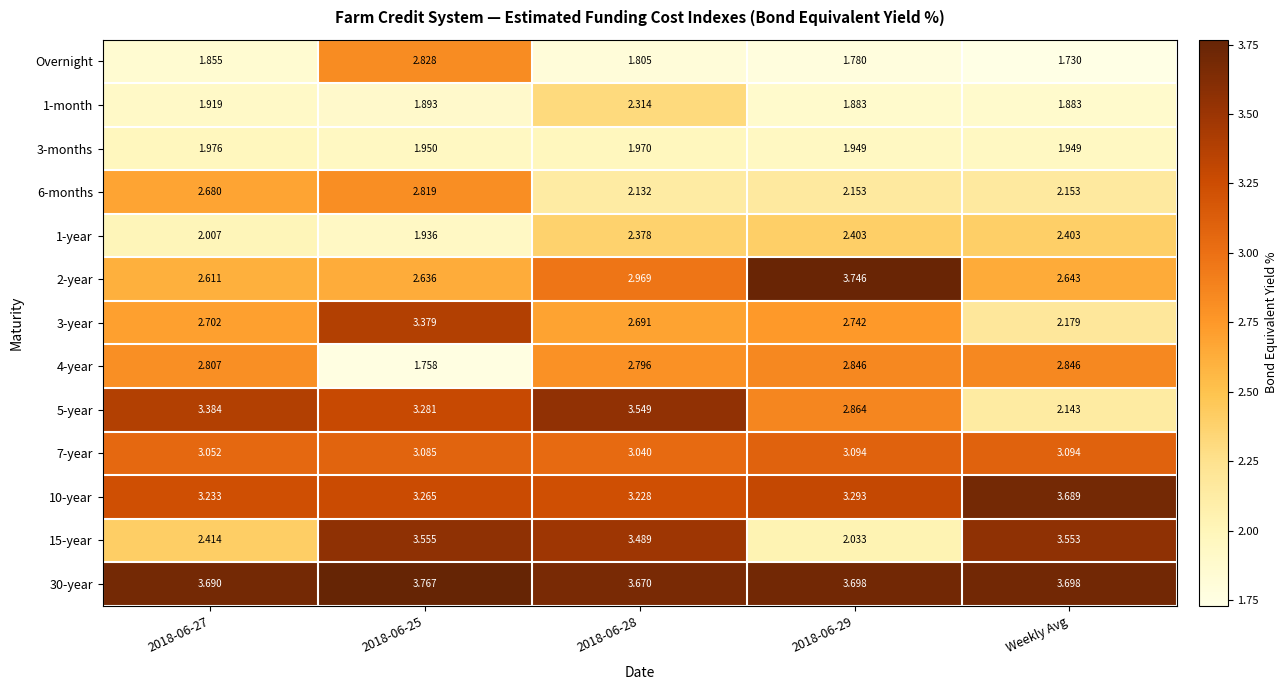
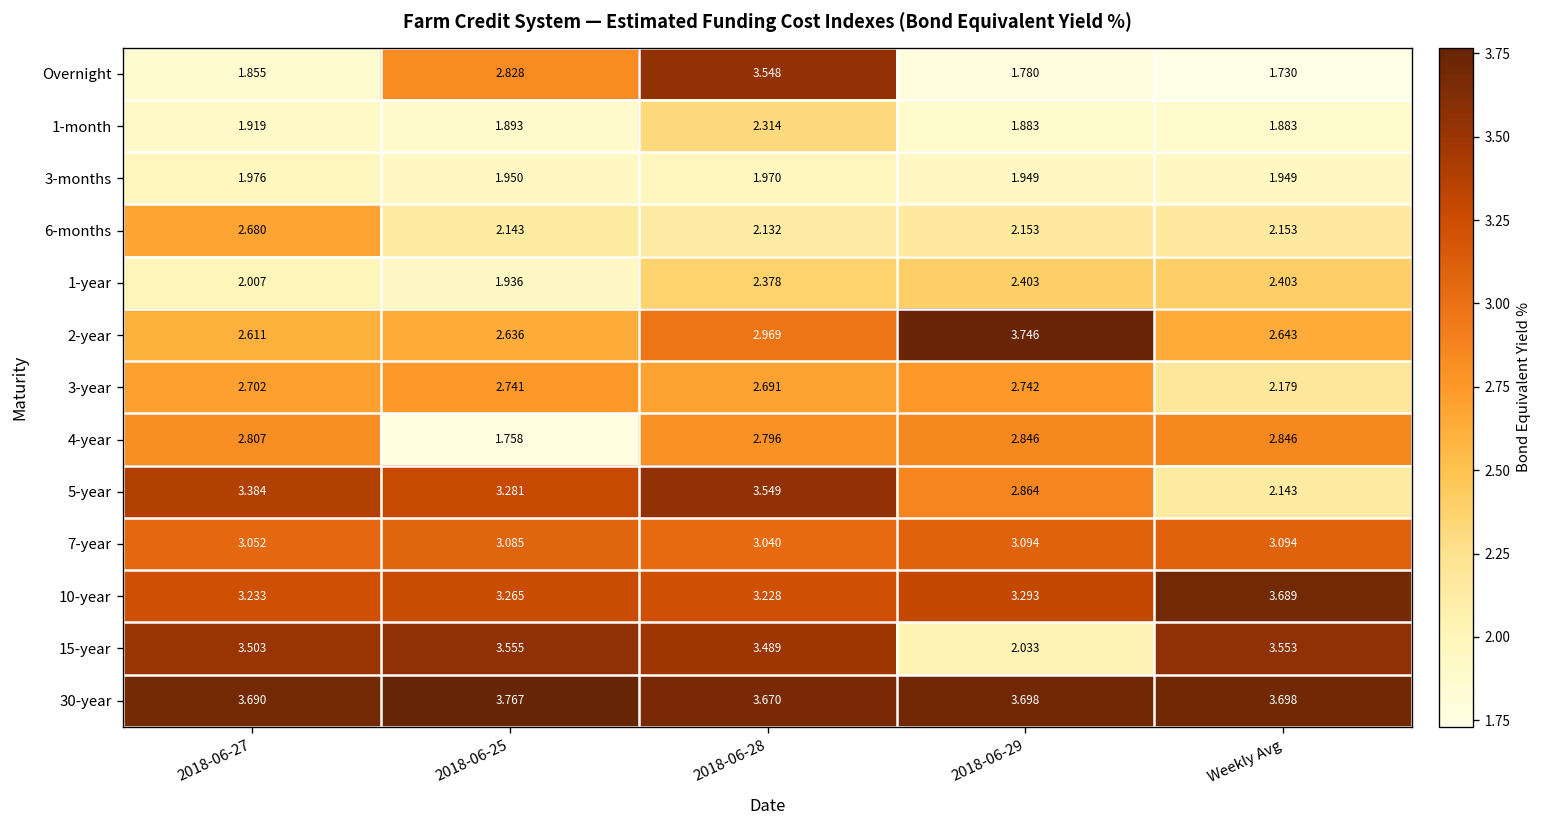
Overnight, 2018-06-28: 1.805 -> 3.548
6-months, 2018-06-25: 2.819 -> 2.143
3-year, 2018-06-25: 3.379 -> 2.741
15-year, 2018-06-27: 2.414 -> 3.503
